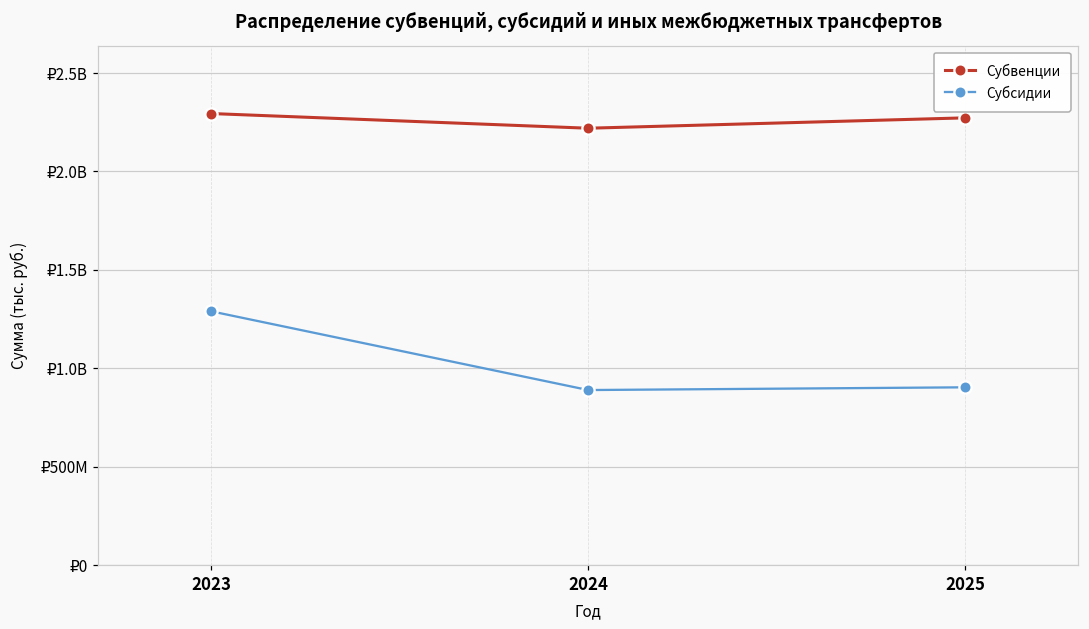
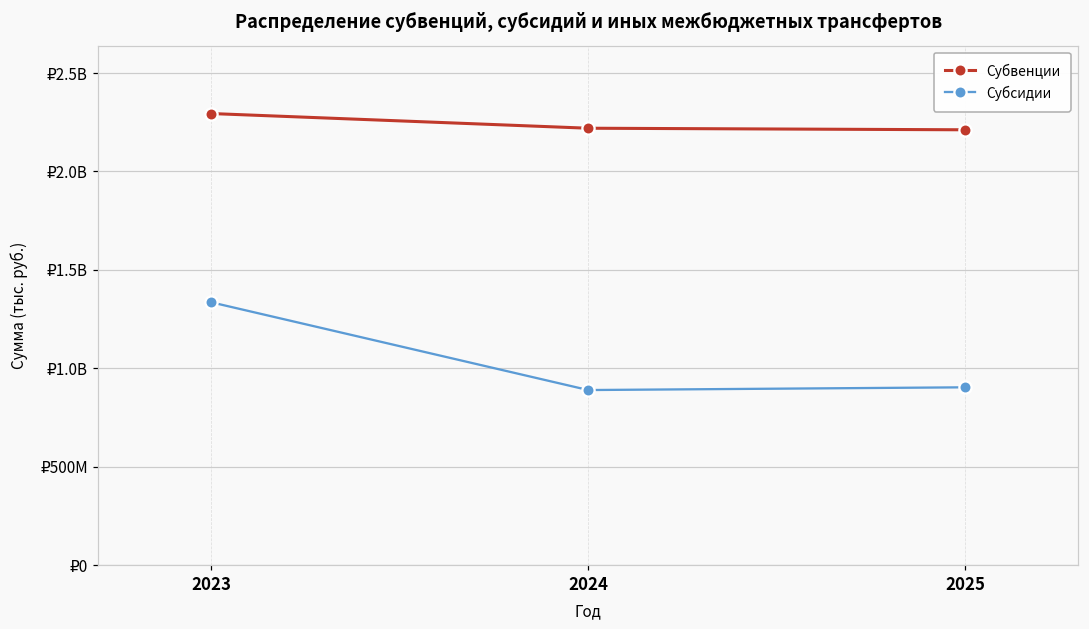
Субсидии, 2023: ₽1290000000 -> ₽1330000000
Субвенции, 2025: ₽2270000000 -> ₽2210000000
